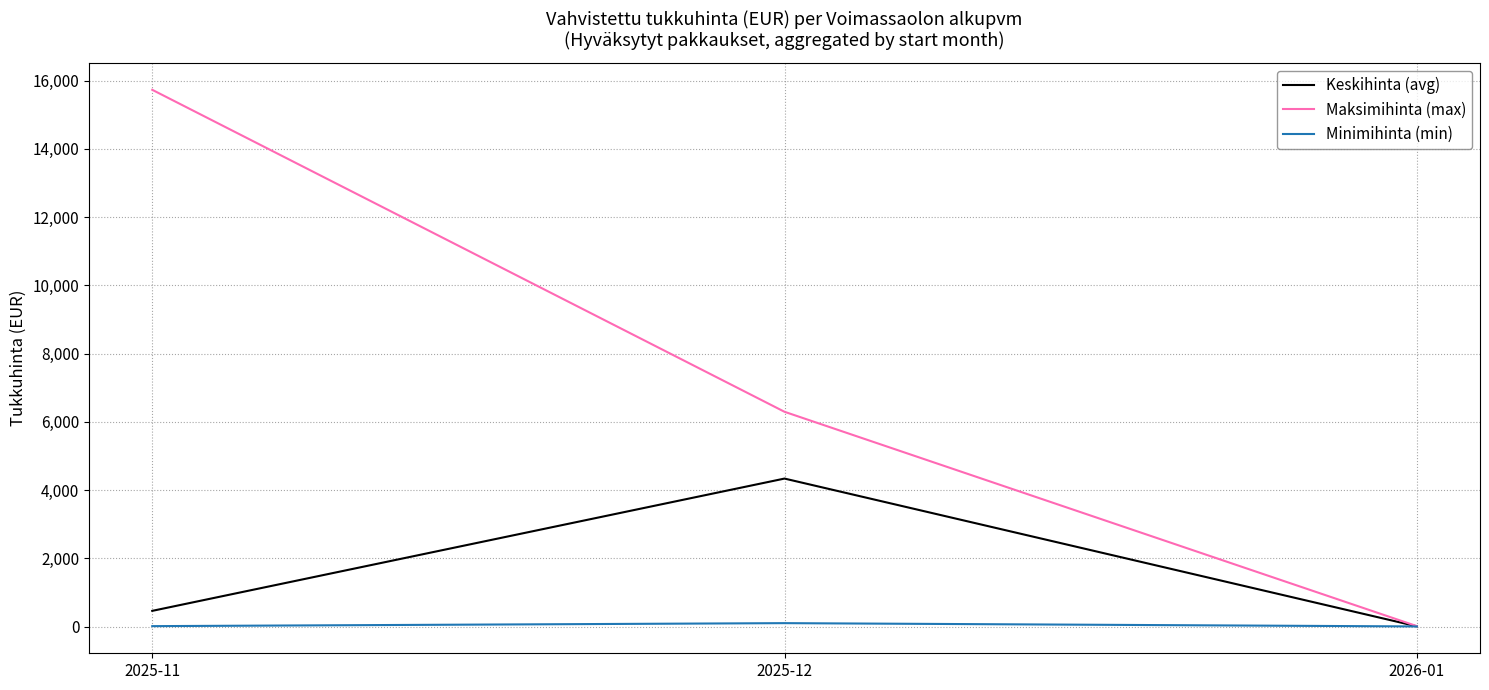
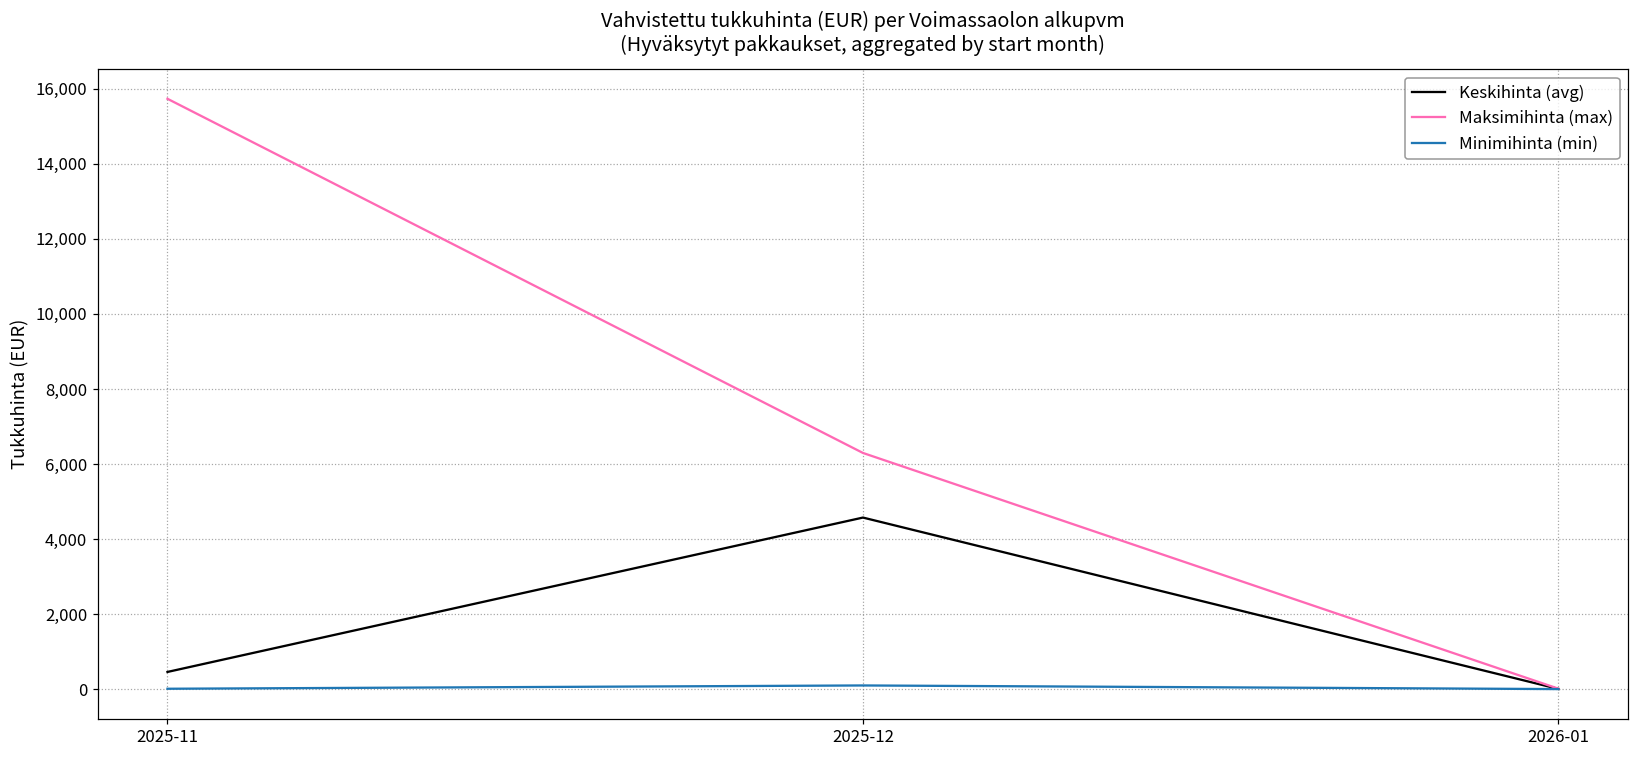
Keskihinta (avg), 2025-12: 4,300 -> 4,600
